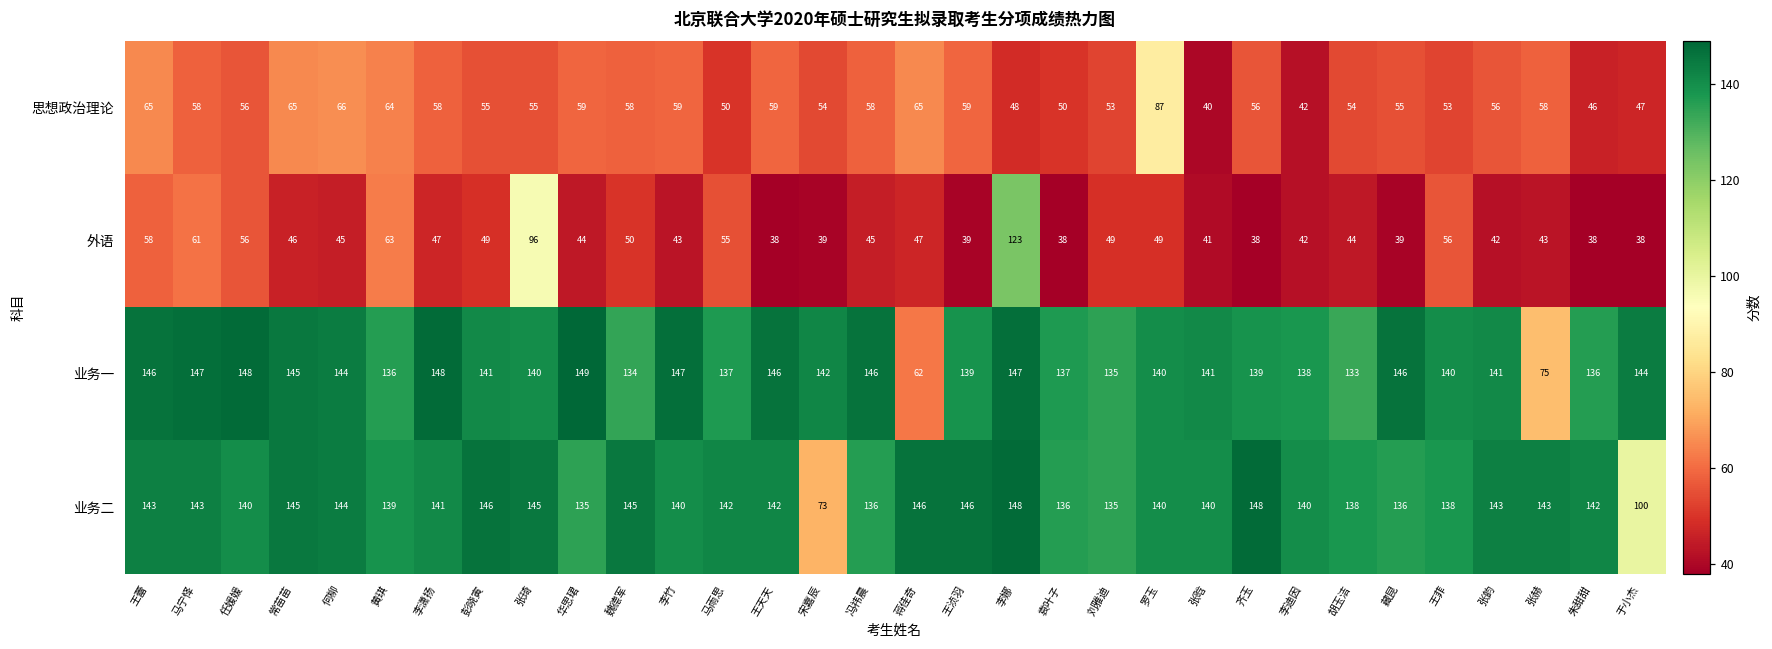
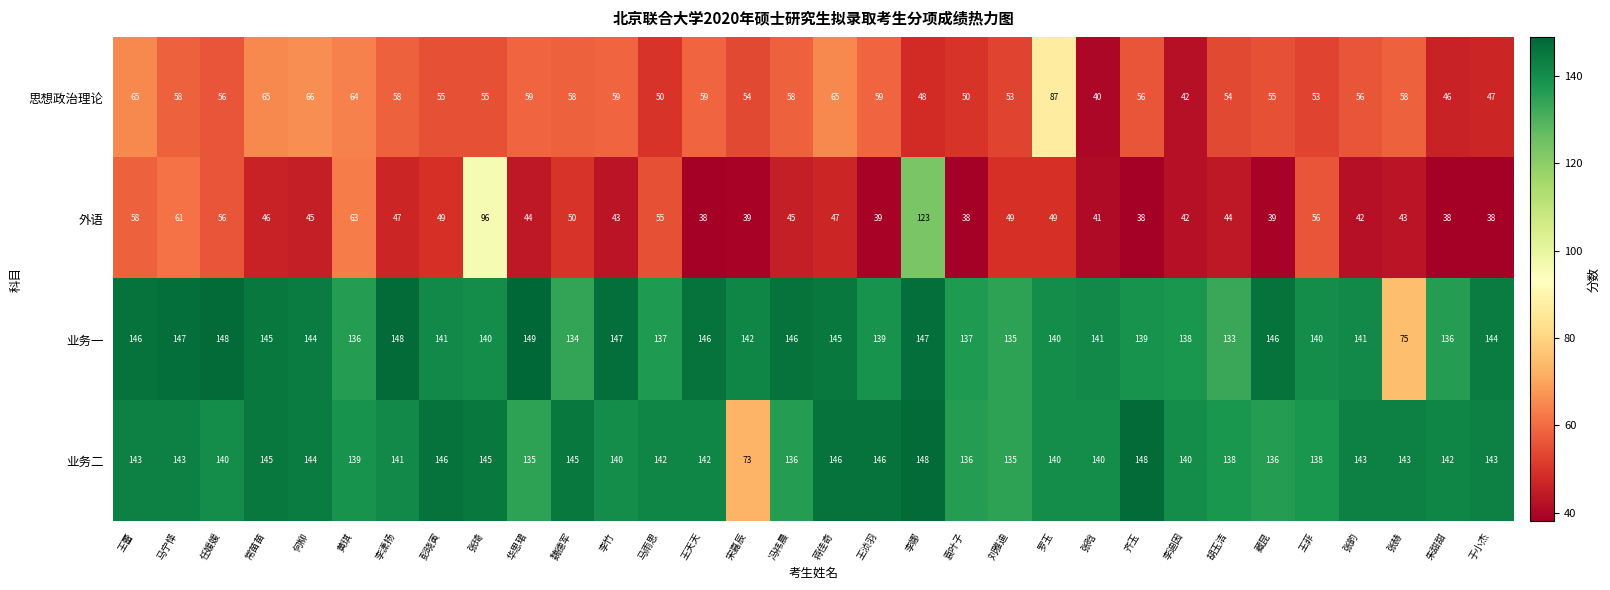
业务一, 蒋佳奇: 62 -> 145
业务二, 于小杰: 100 -> 143
